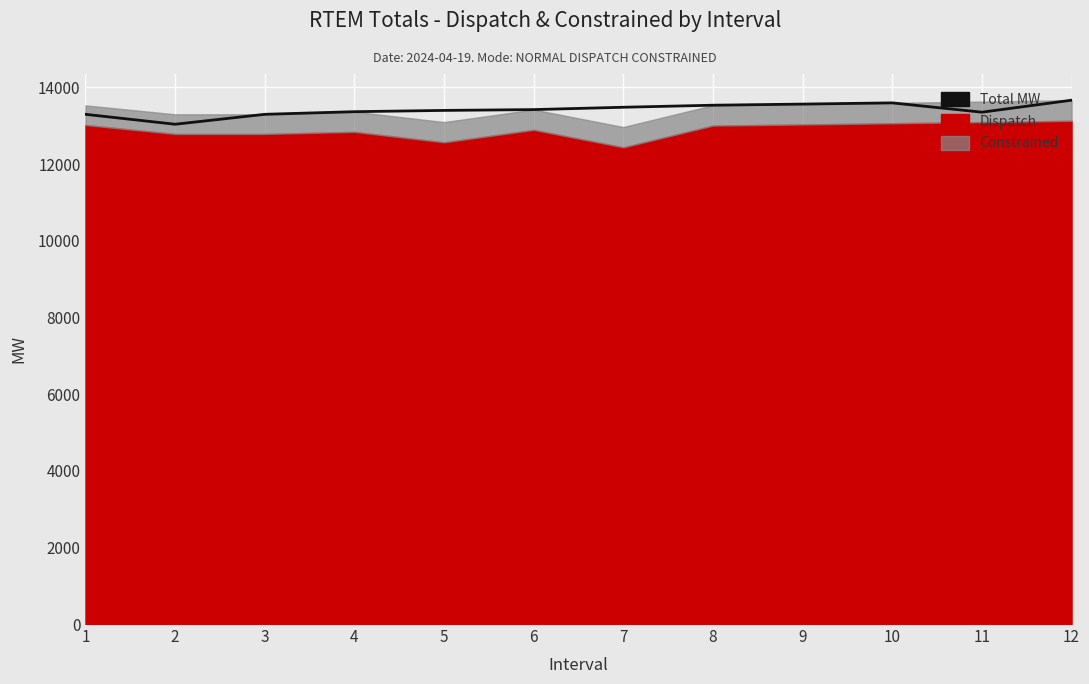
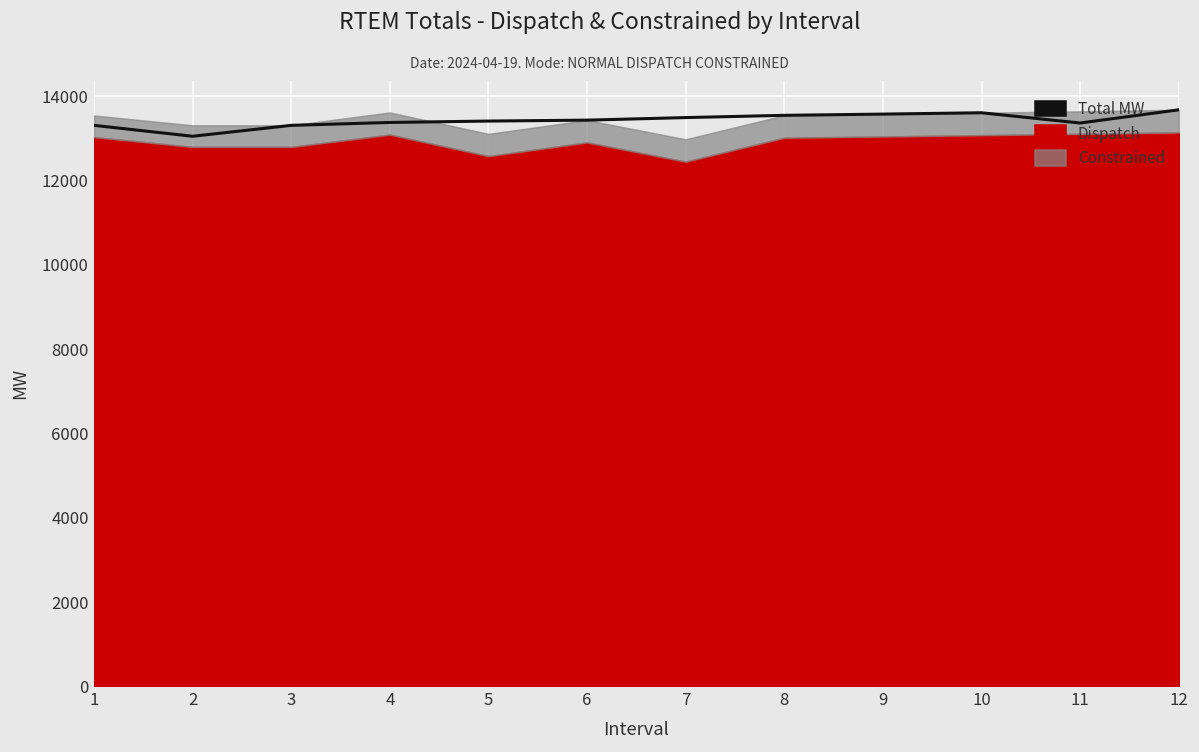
Dispatch, 4: 12800 -> 13100
